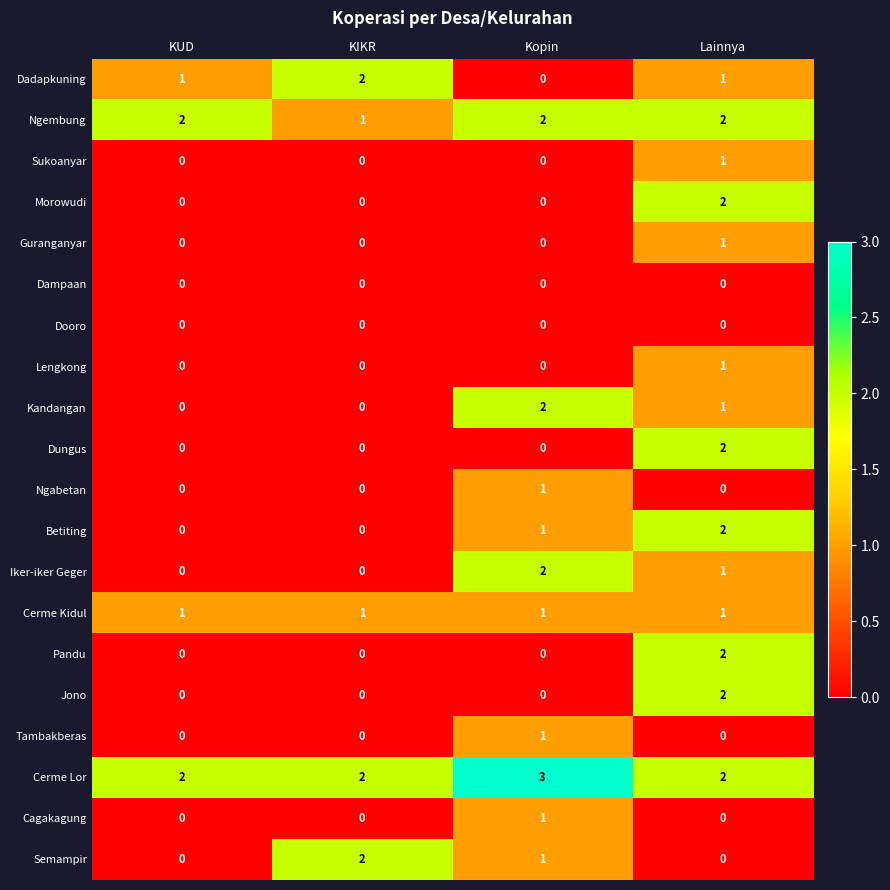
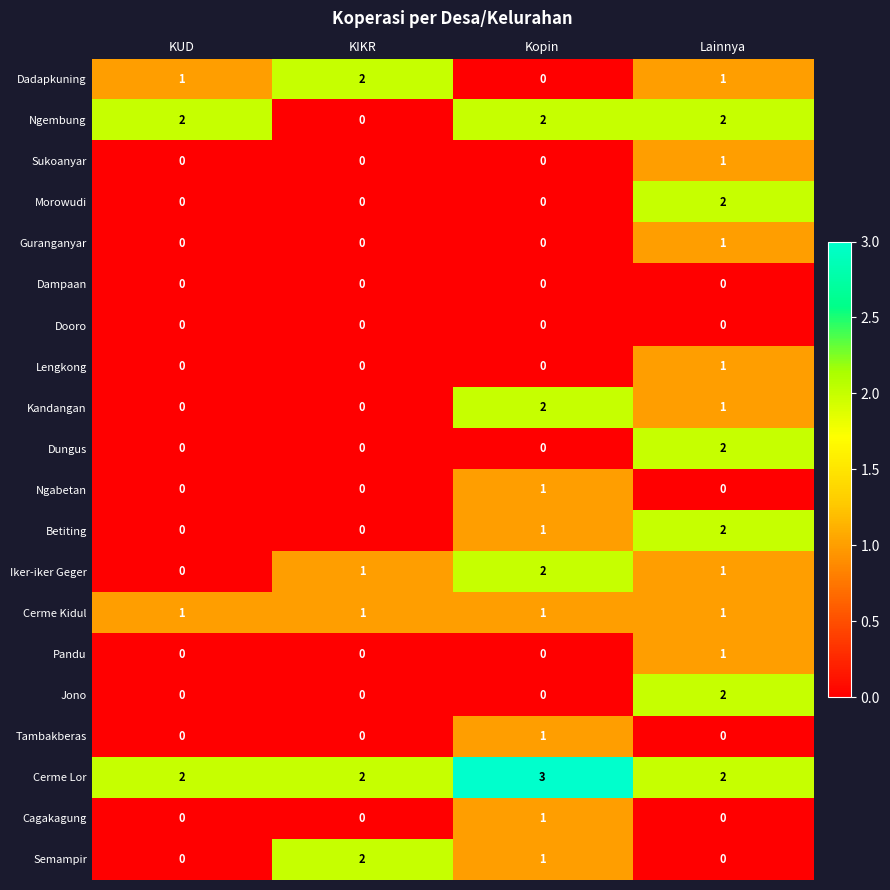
Ngembung, KIKR: 1 -> 0
Iker-iker Geger, KIKR: 0 -> 1
Pandu, Lainnya: 2 -> 1
